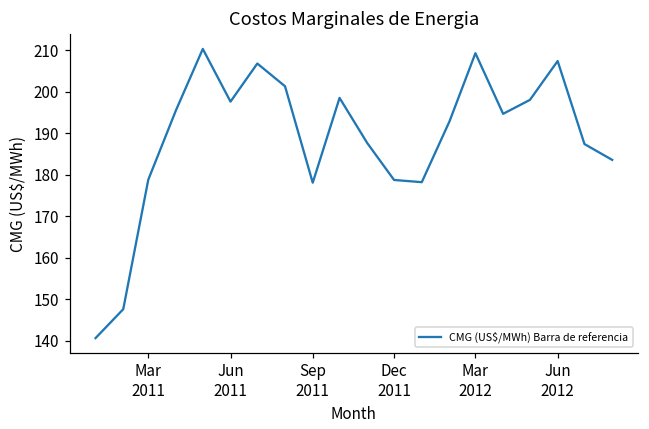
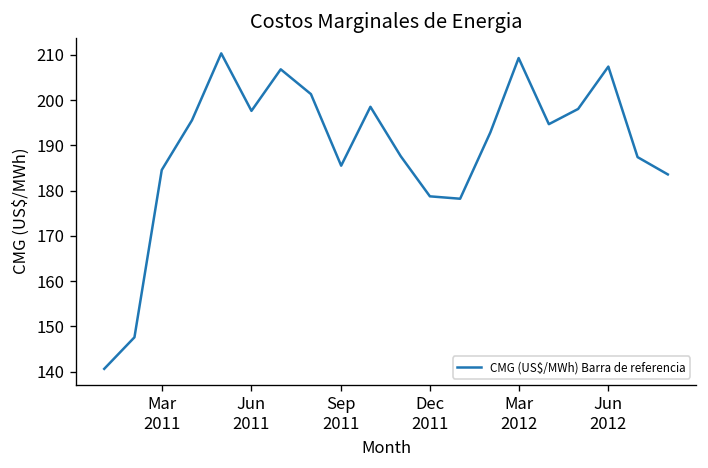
Mar 2011: 179 -> 185
Sep 2011: 178 -> 186
